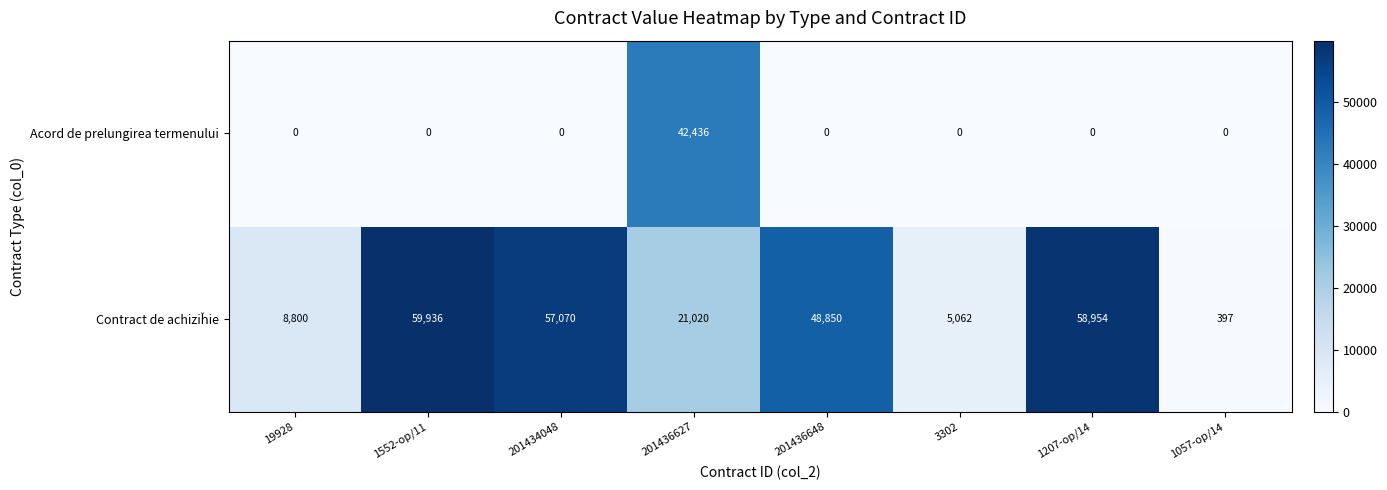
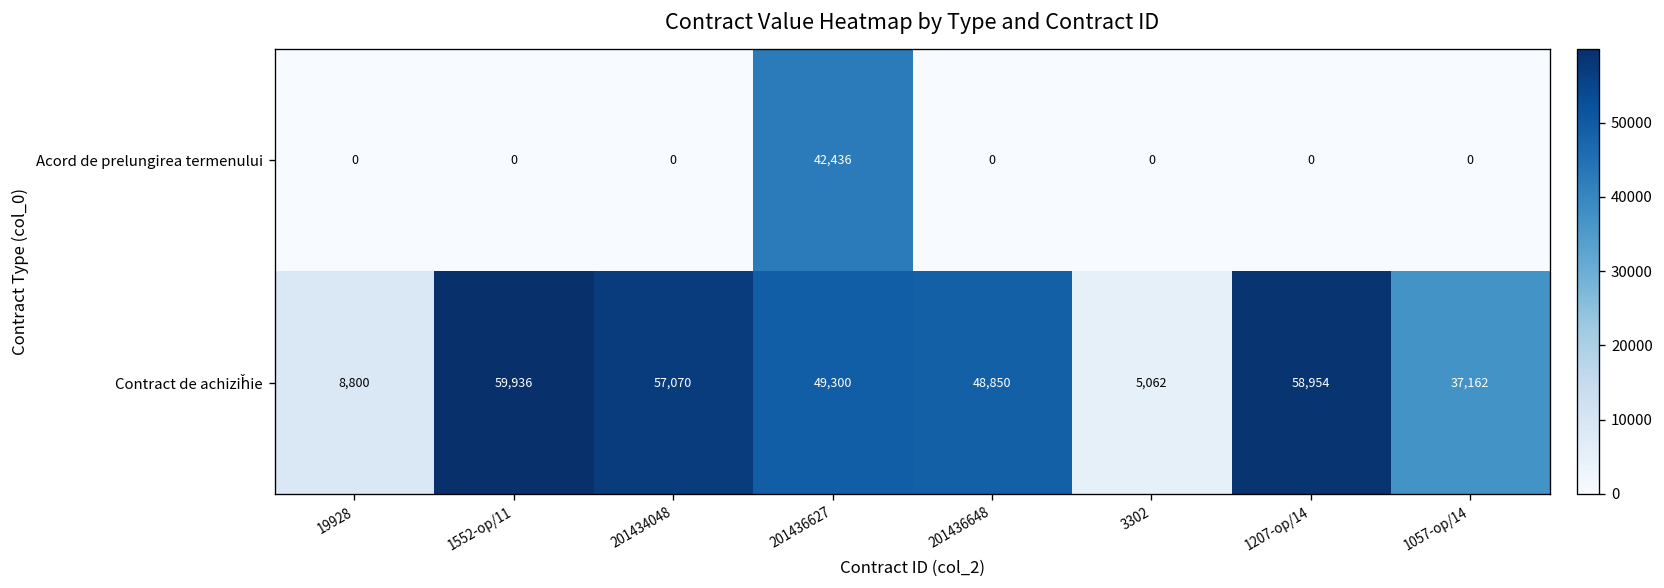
Contract de achiziȟie, 201436627: 21,020 -> 49,300
Contract de achiziȟie, 1057-op/14: 397 -> 37,162
